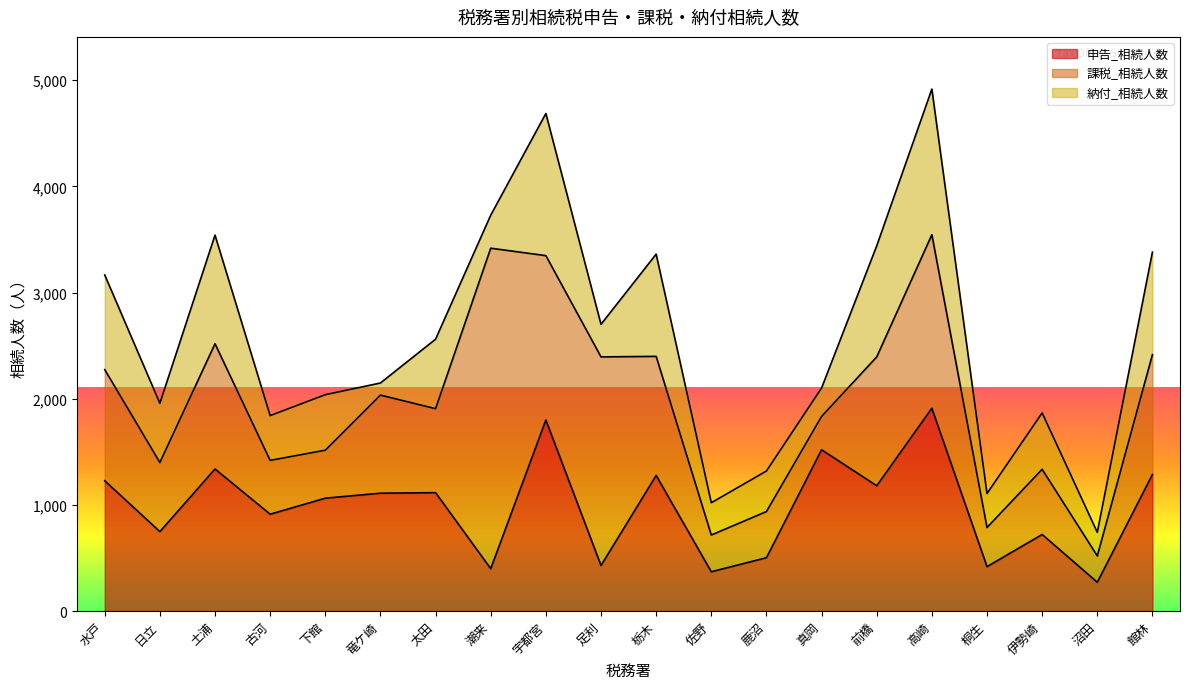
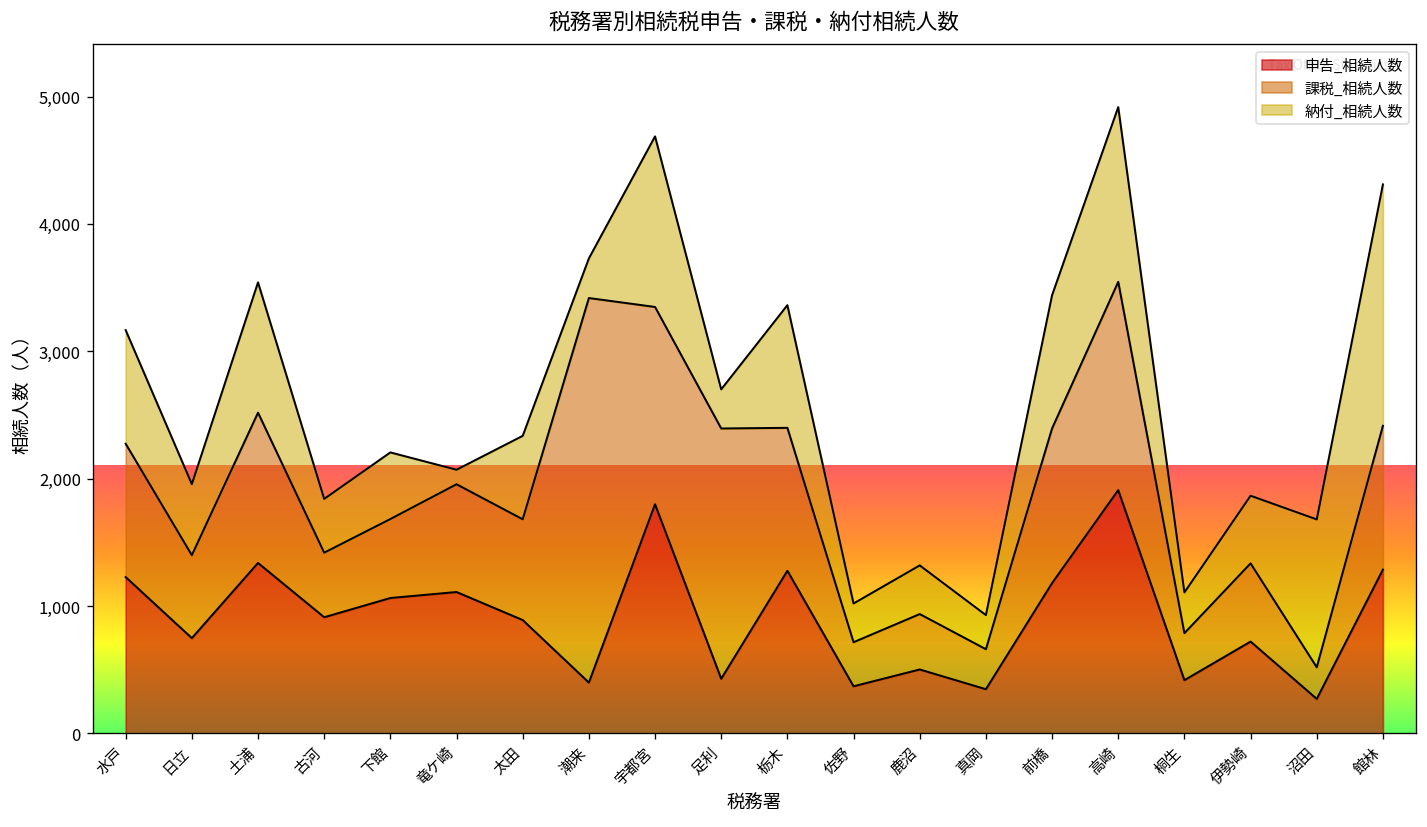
課税_相続人数, 下館: 450 -> 620
課税_相続人数, 竜ケ崎: 920 -> 850
申告_相続人数, 太田: 1,120 -> 890
申告_相続人数, 真岡: 1,520 -> 350
納付_相続人数, 沼田: 220 -> 1,160
納付_相続人数, 館林: 970 -> 1,900
